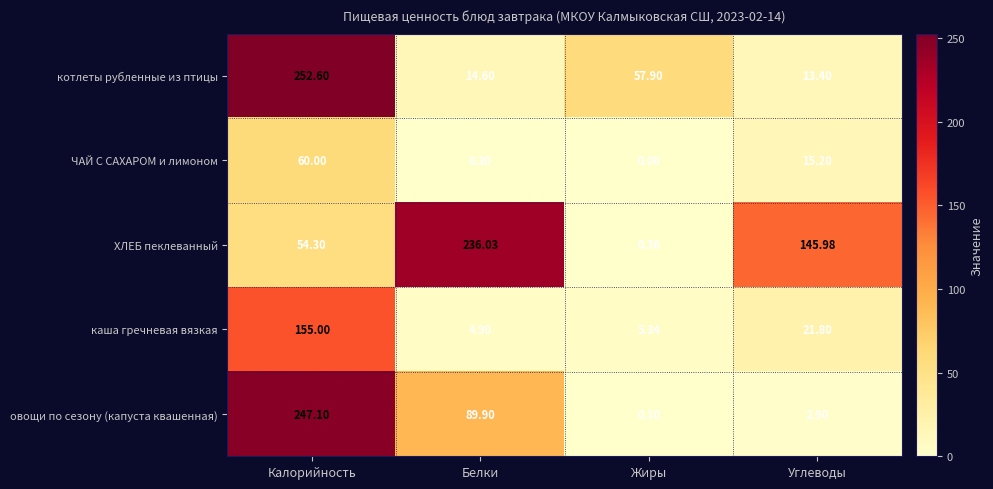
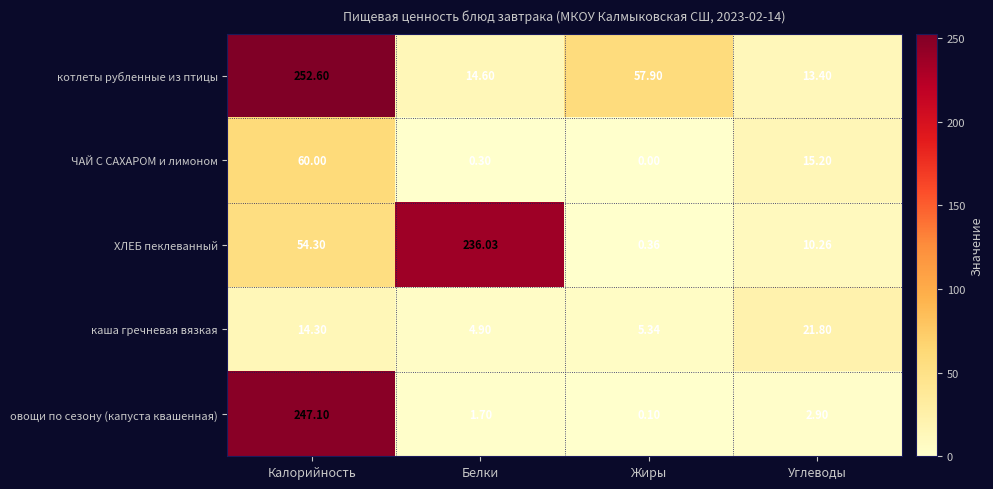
ХЛЕБ пеклеванный, Углеводы: 145.98 -> 10.26
каша гречневая вязкая, Калорийность: 155.00 -> 14.30
овощи по сезону (капуста квашенная), Белки: 89.90 -> 1.70
